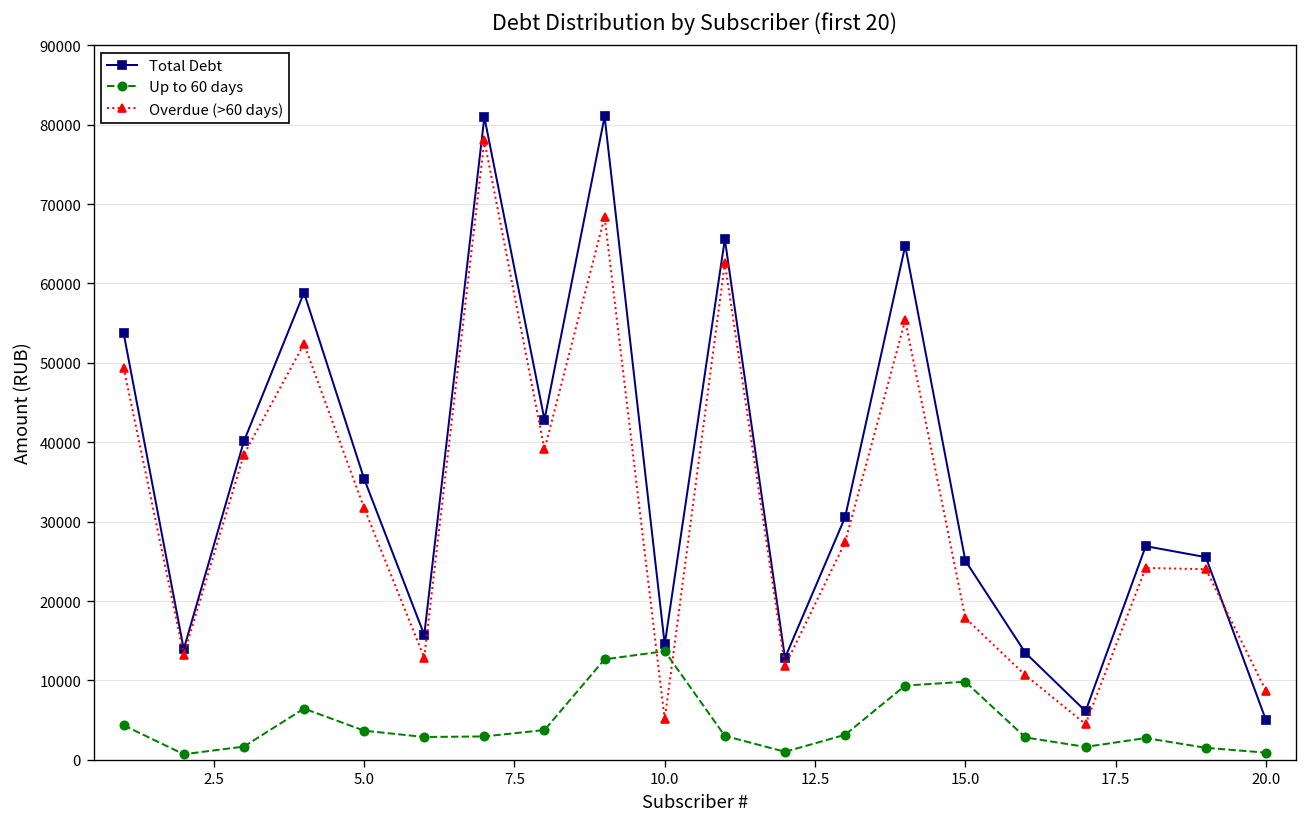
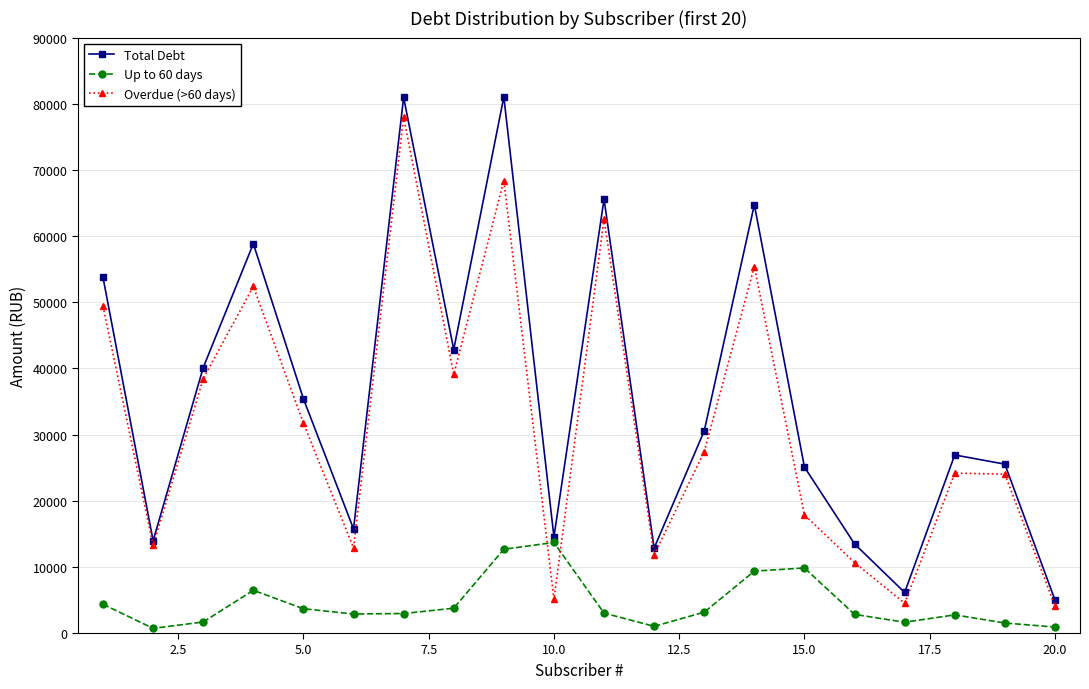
Overdue (>60 days), 20.0: 9000 -> 4000
